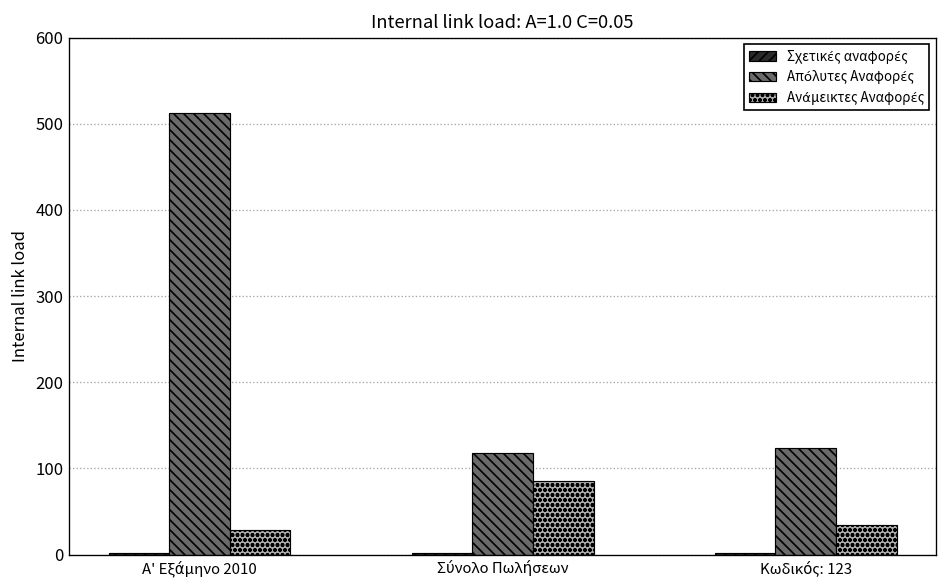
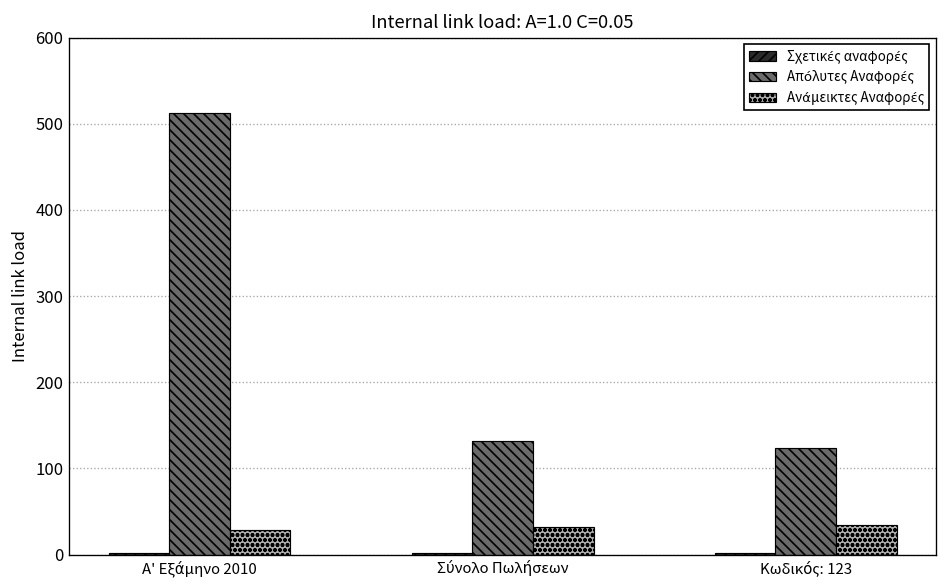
Απόλυτες Αναφορές, Σύνολο Πωλήσεων: 120 -> 130
Ανάμεικτες Αναφορές, Σύνολο Πωλήσεων: 90 -> 30
